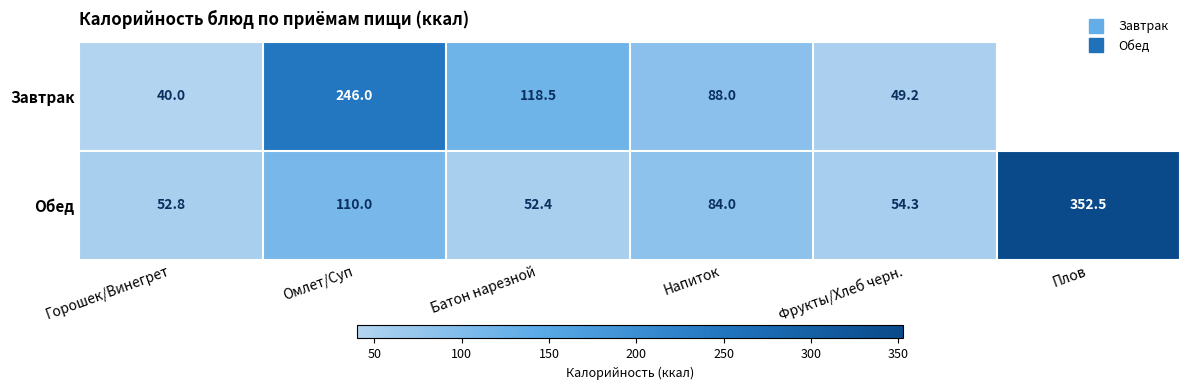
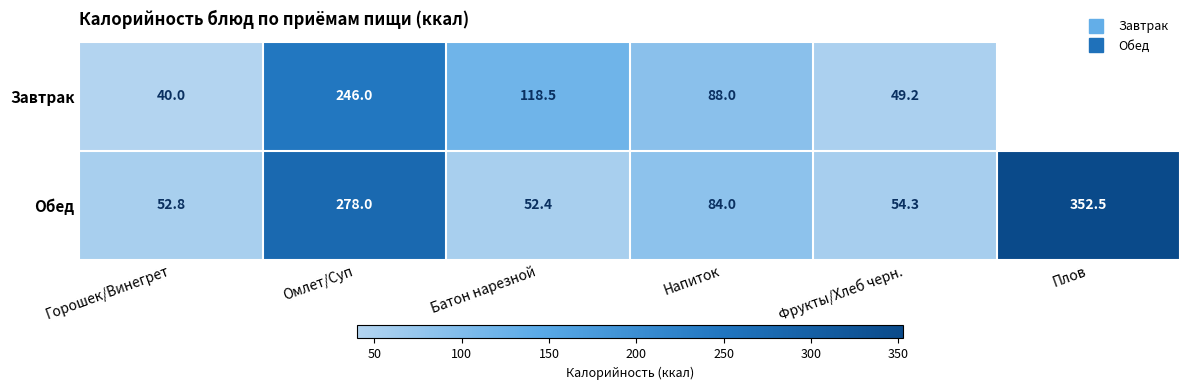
Обед, Омлет/Суп: 110.0 -> 278.0
